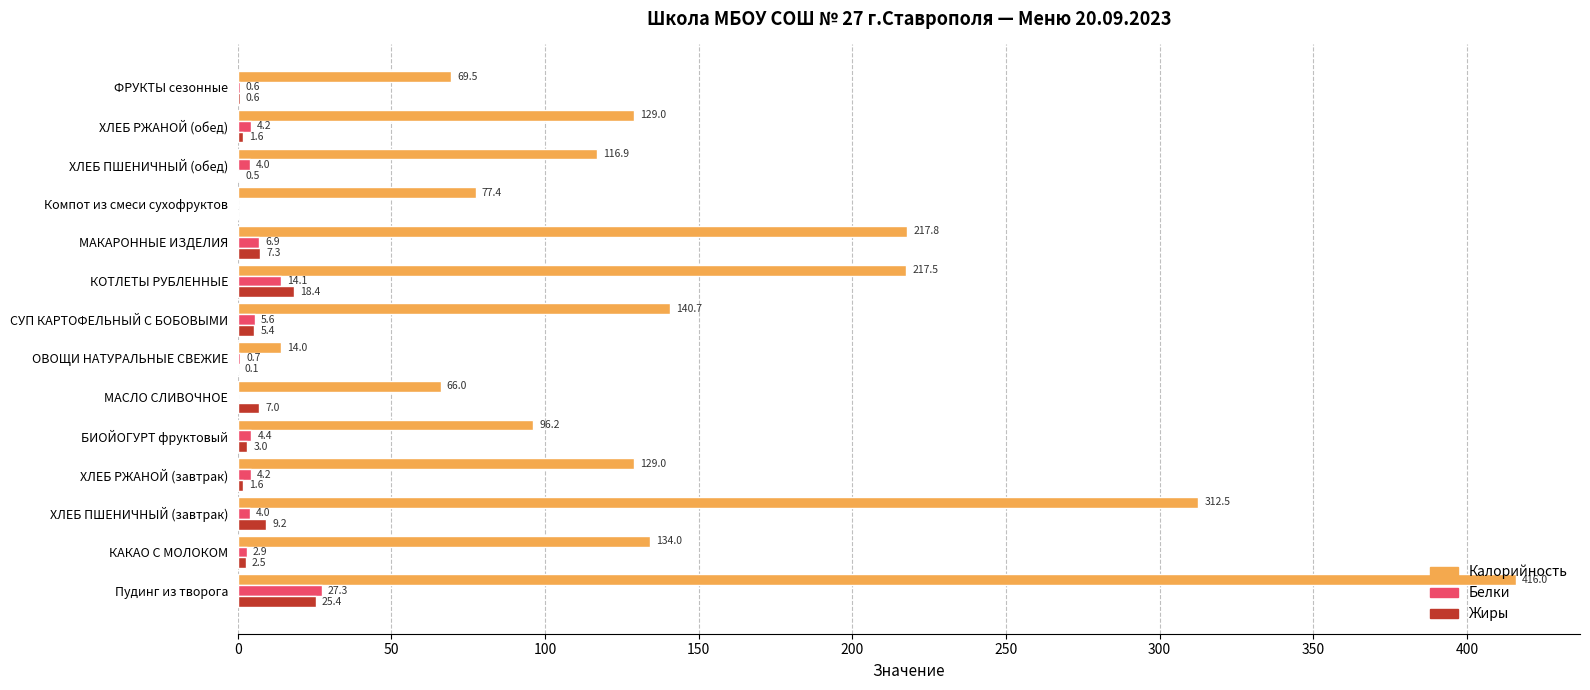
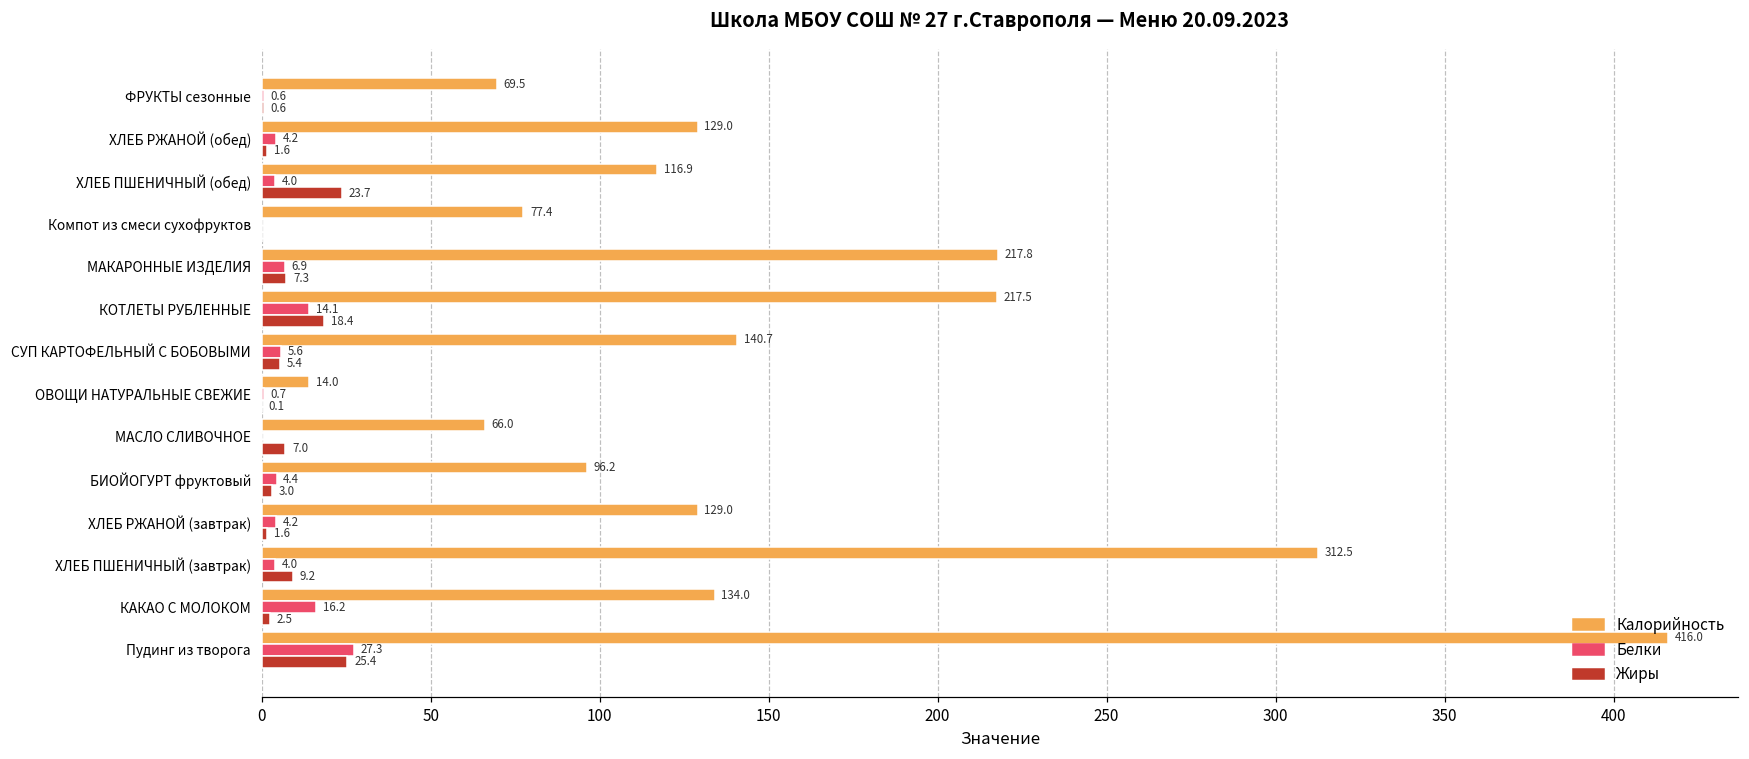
Жиры, ХЛЕБ ПШЕНИЧНЫЙ (обед): 0.5 -> 23.7
Белки, КАКАО С МОЛОКОМ: 2.9 -> 16.2
